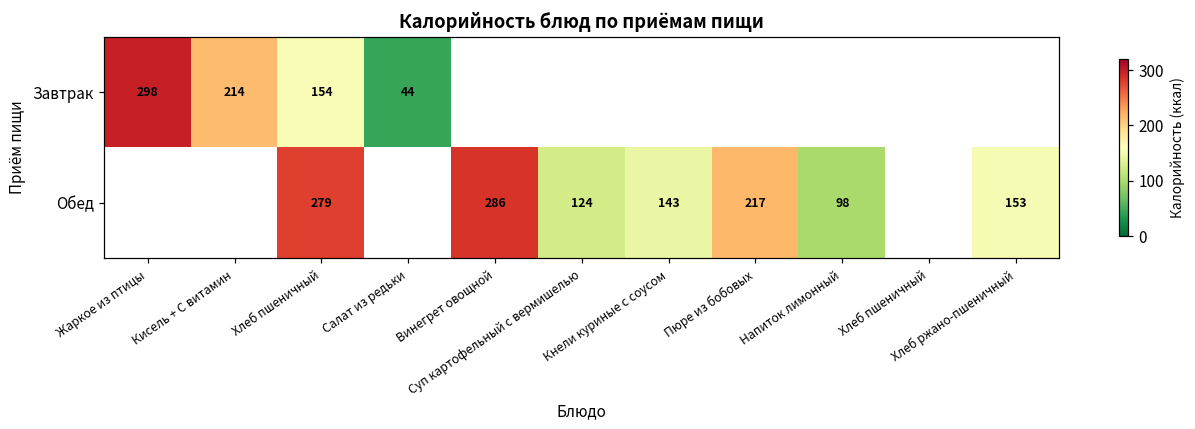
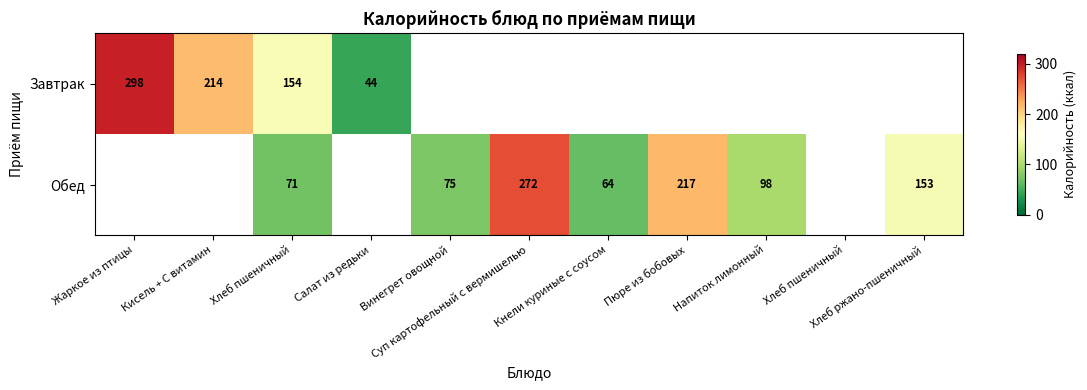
Обед, Хлеб пшеничный: 279 -> 71
Обед, Винегрет овощной: 286 -> 75
Обед, Суп картофельный с вермишелью: 124 -> 272
Обед, Кнели куриные с соусом: 143 -> 64
